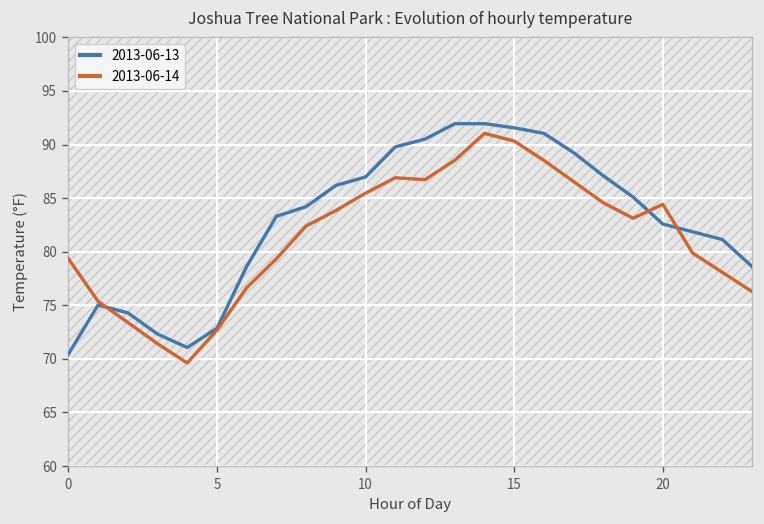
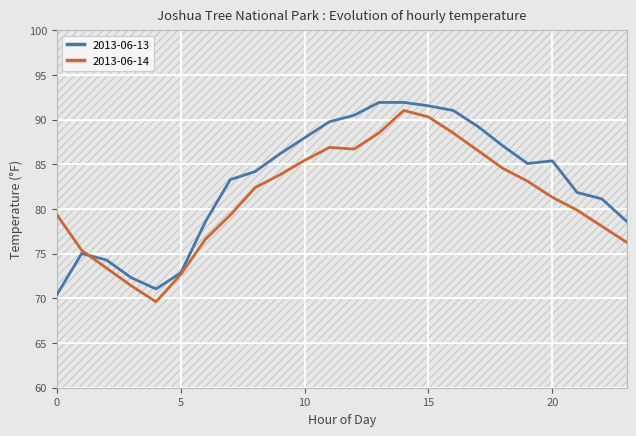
2013-06-13, 10: 87 -> 88
2013-06-13, 20: 83 -> 85
2013-06-14, 20: 84 -> 81
